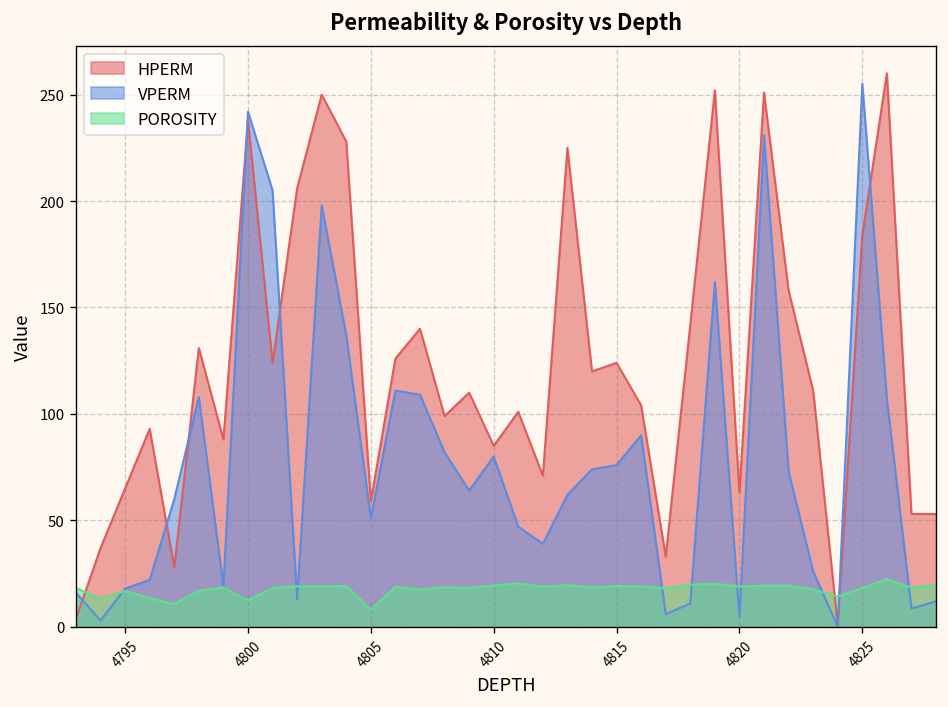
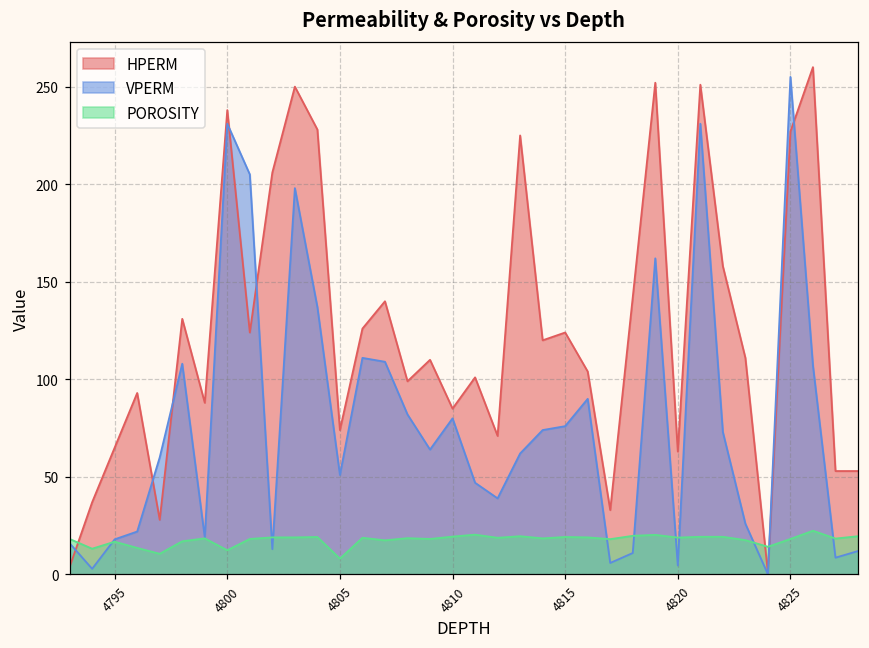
VPERM, 4800: 242 -> 231
HPERM, 4805: 59 -> 74
HPERM, 4825: 184 -> 227
